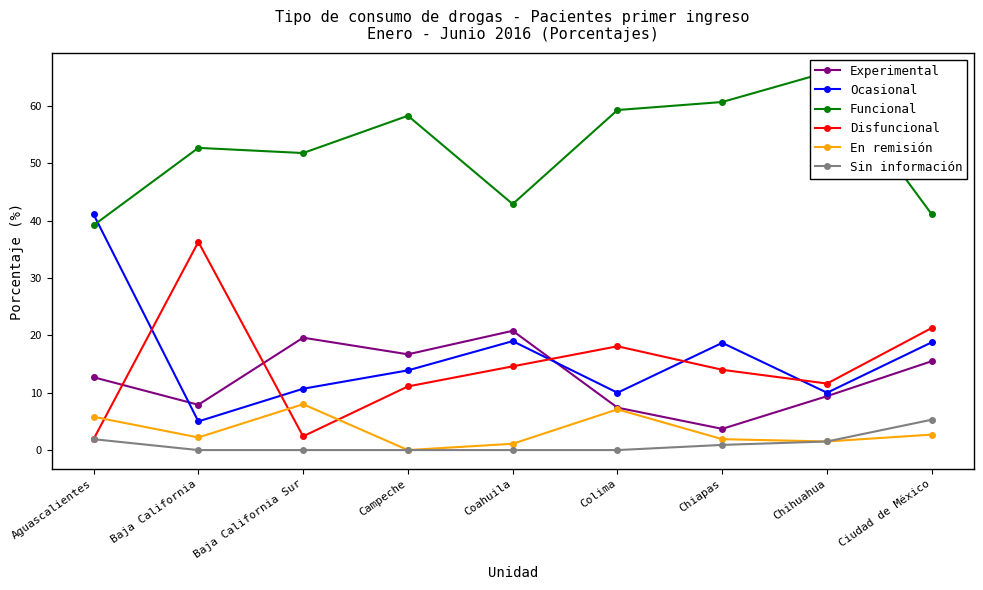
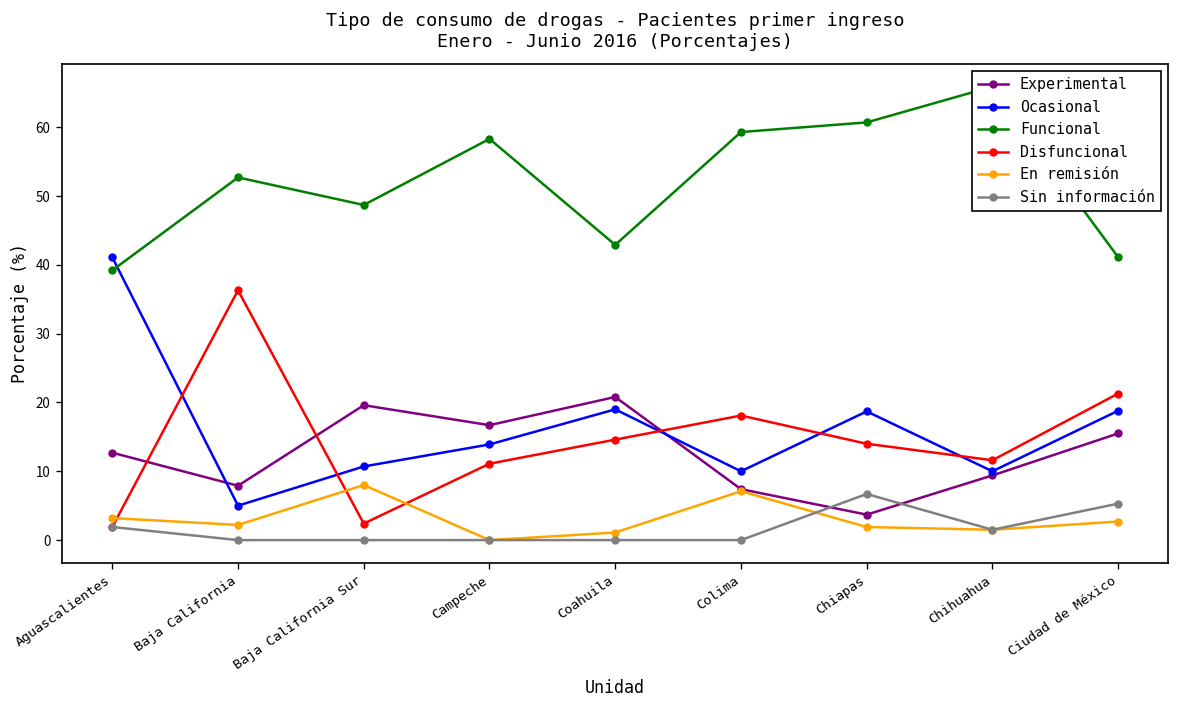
En remisión, Aguascalientes: 6 -> 3
Funcional, Baja California Sur: 52 -> 49
Sin información, Chiapas: 1 -> 7
